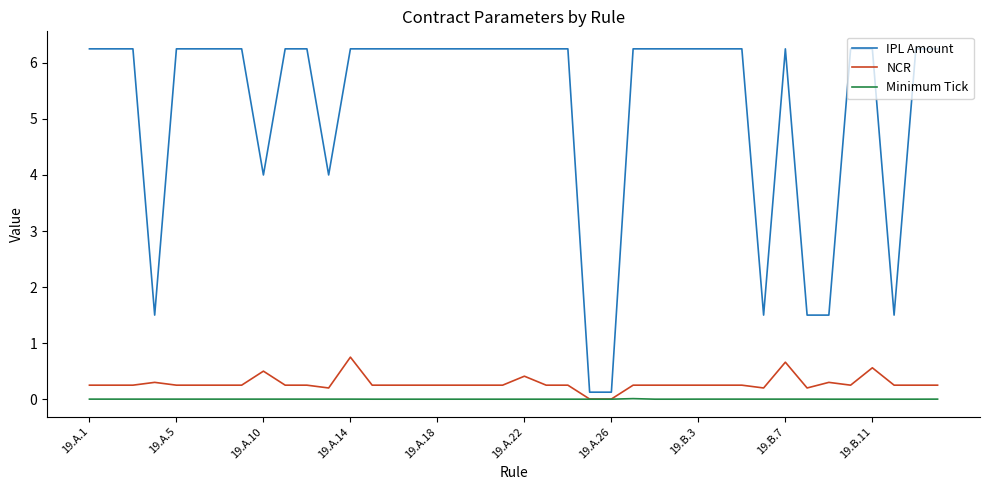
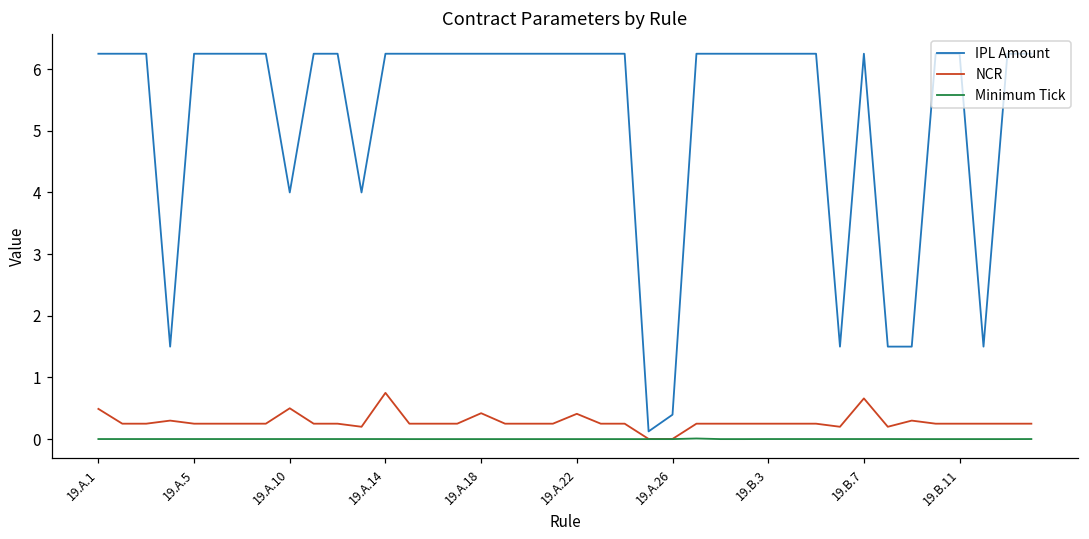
NCR, 19.A.1: 0.3 -> 0.5
NCR, 19.A.18: 0.3 -> 0.4
IPL Amount, 19.A.26: 0.1 -> 0.4
NCR, 19.B.11: 0.6 -> 0.3
